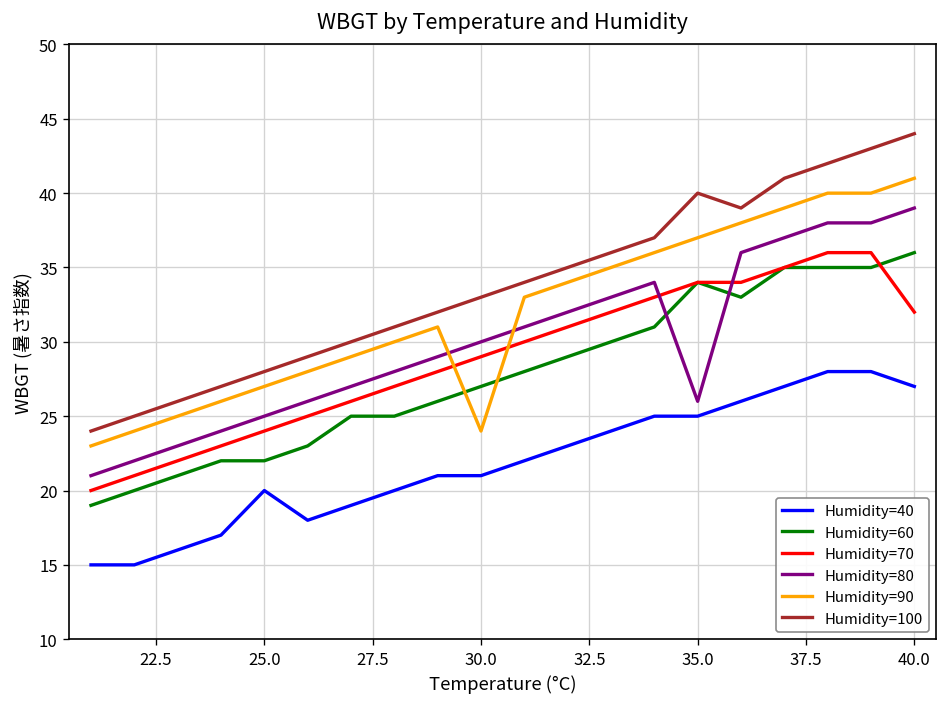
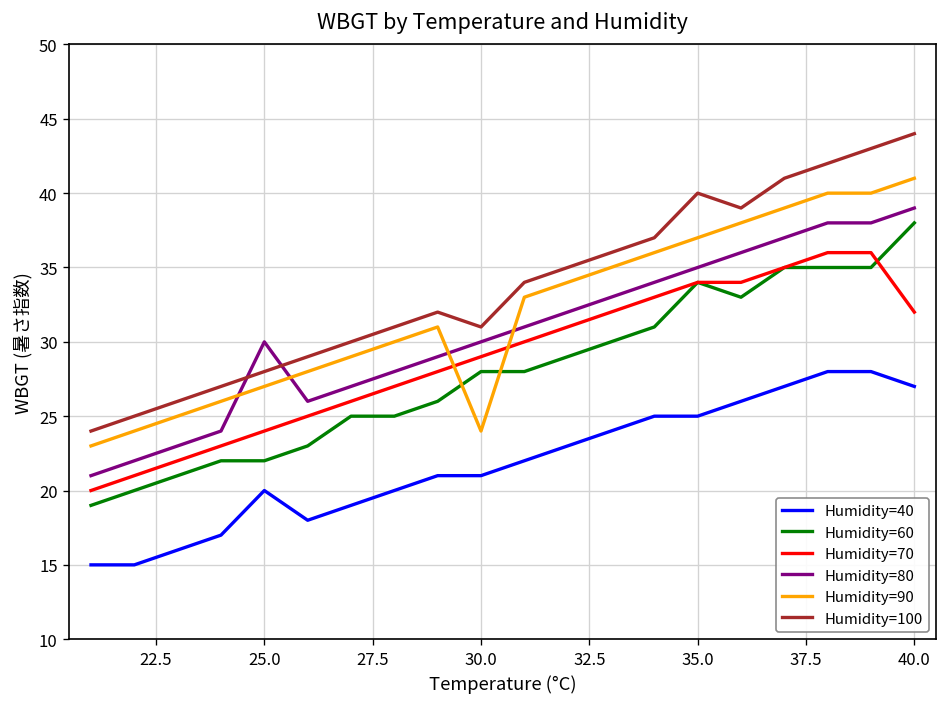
Humidity=80, 25.0: 25 -> 30
Humidity=60, 30.0: 27 -> 28
Humidity=100, 30.0: 33 -> 31
Humidity=80, 35.0: 26 -> 35
Humidity=60, 40.0: 36 -> 38
